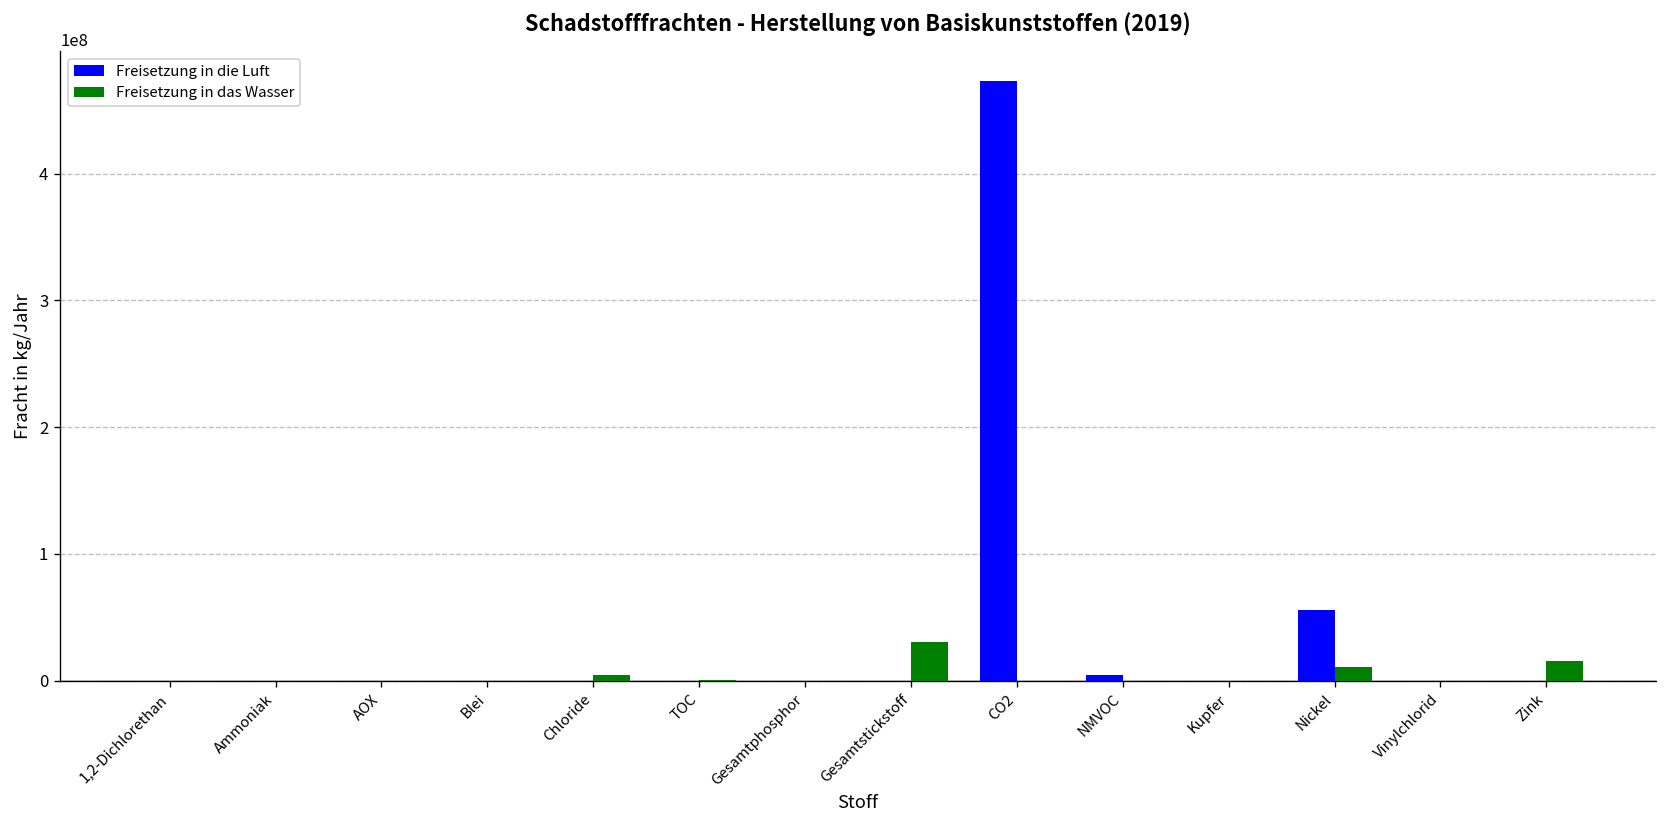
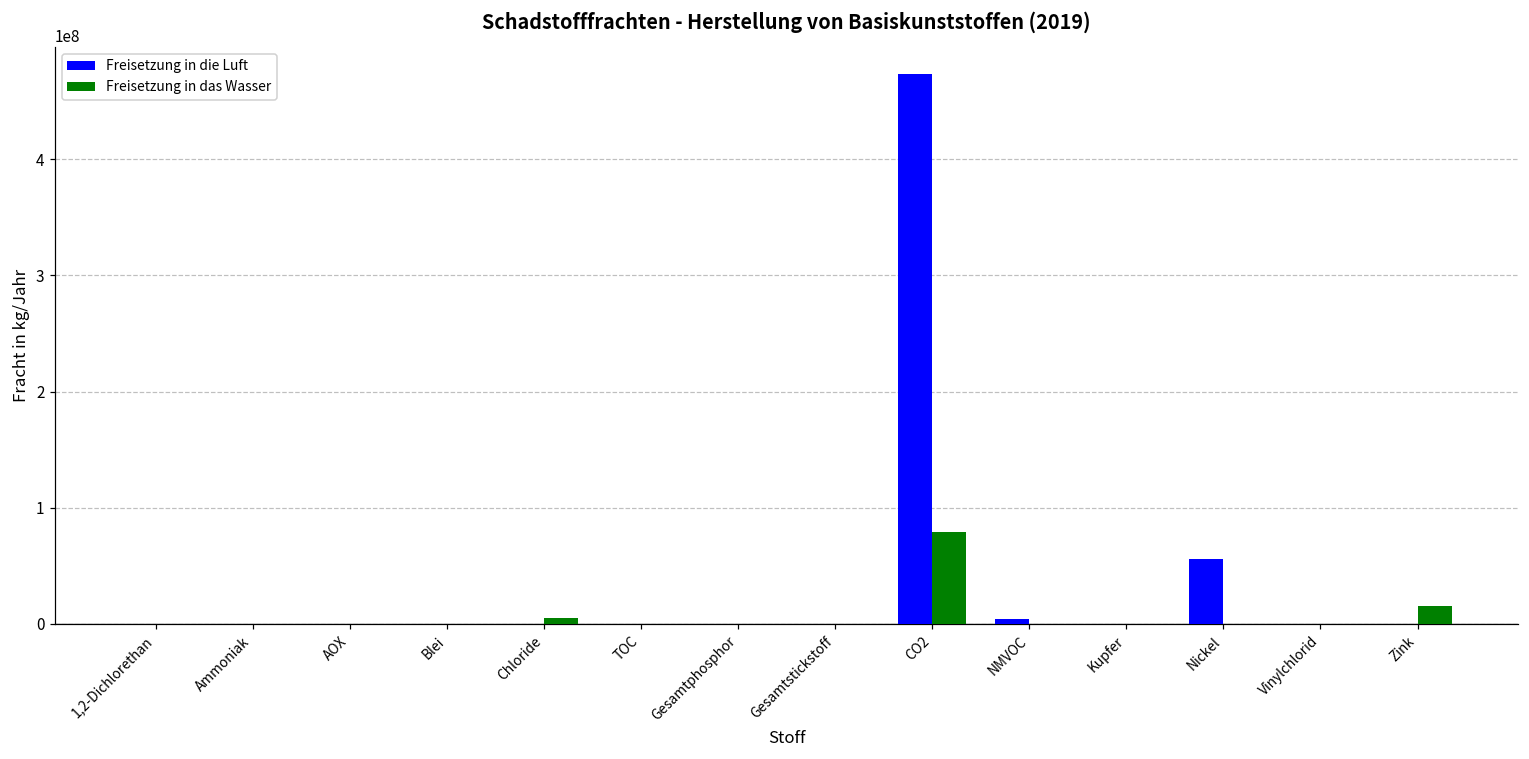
Freisetzung in das Wasser, Gesamtstickstoff: 31000000 -> 0
Freisetzung in das Wasser, CO2: 0 -> 79000000
Freisetzung in das Wasser, Nickel: 11000000 -> 0
